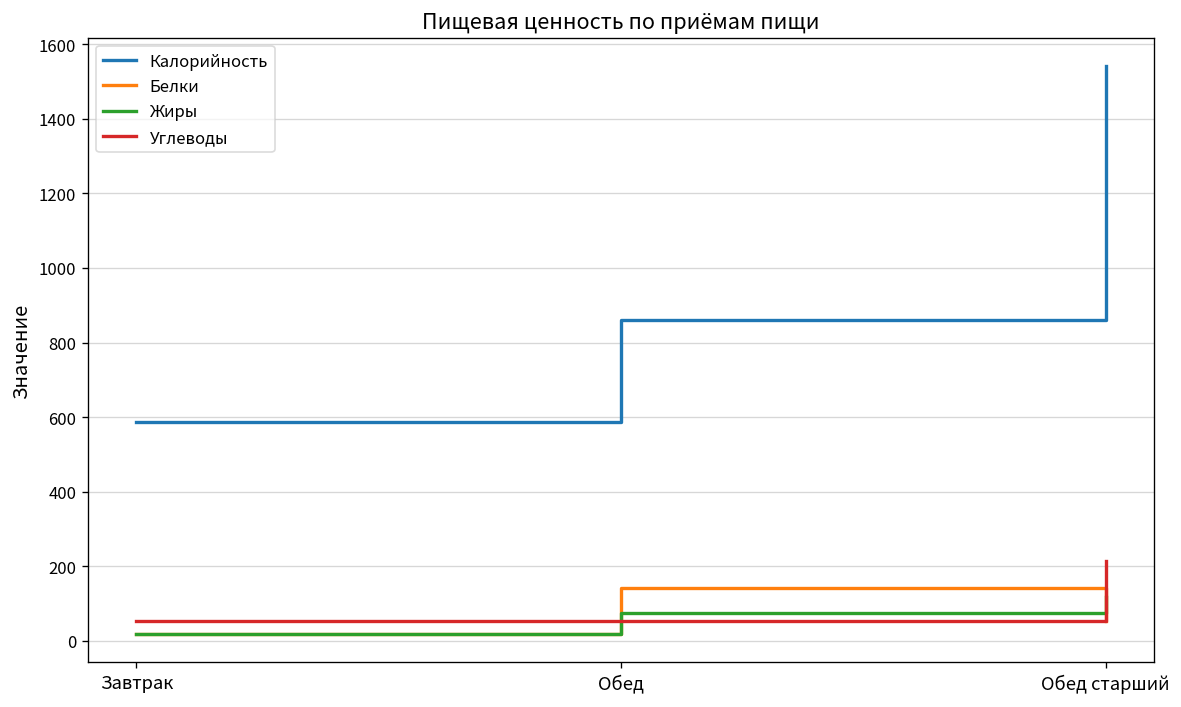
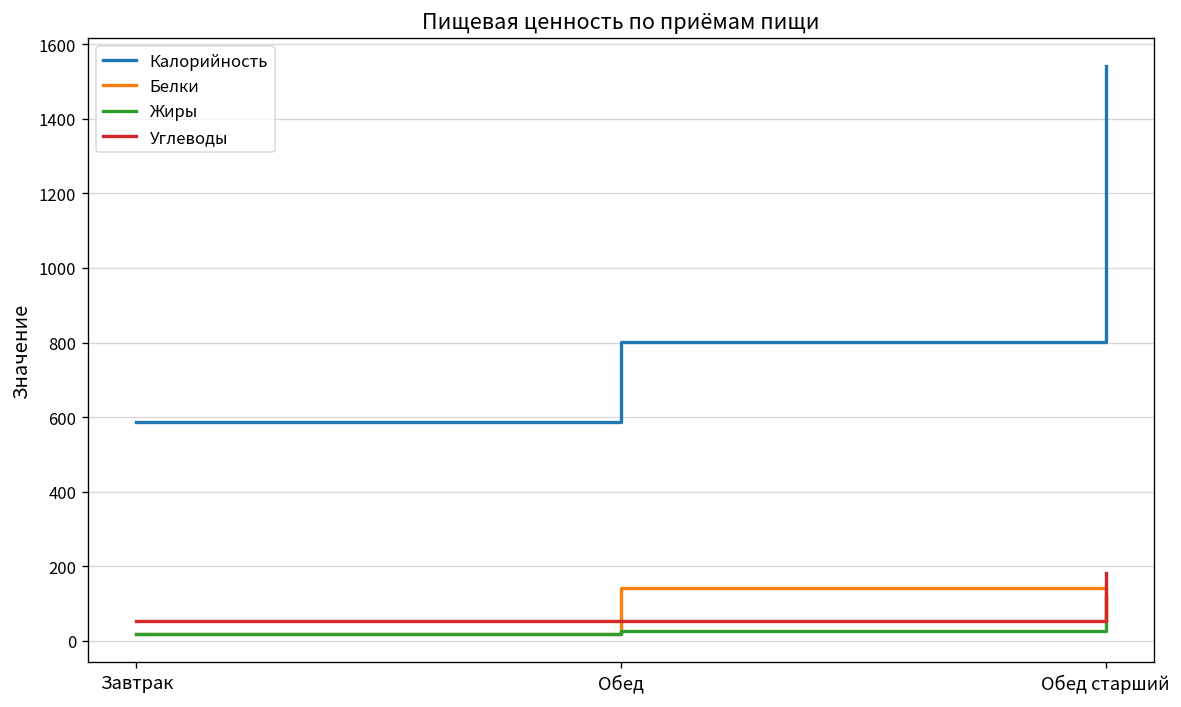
Калорийность, Обед: 860 -> 800
Жиры, Обед: 70 -> 30
Углеводы, Обед старший: 210 -> 180
